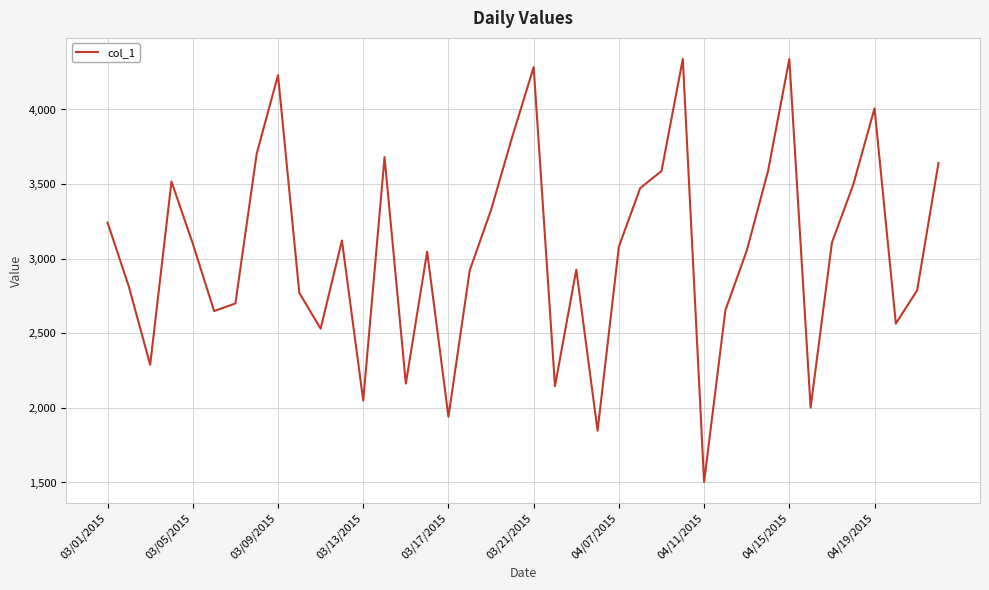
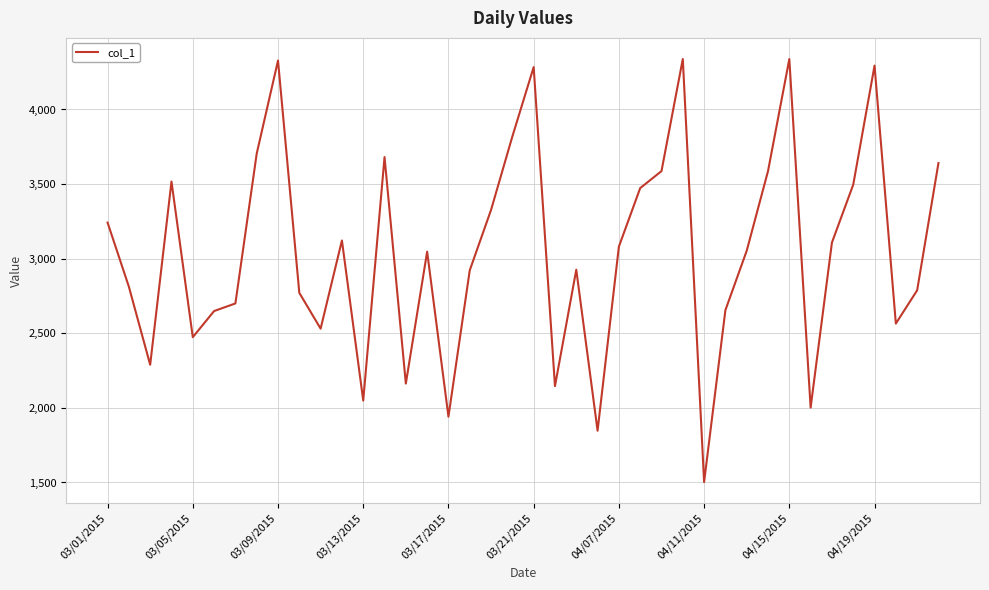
03/05/2015: 3,100 -> 2,470
03/09/2015: 4,230 -> 4,330
04/19/2015: 4,010 -> 4,290
